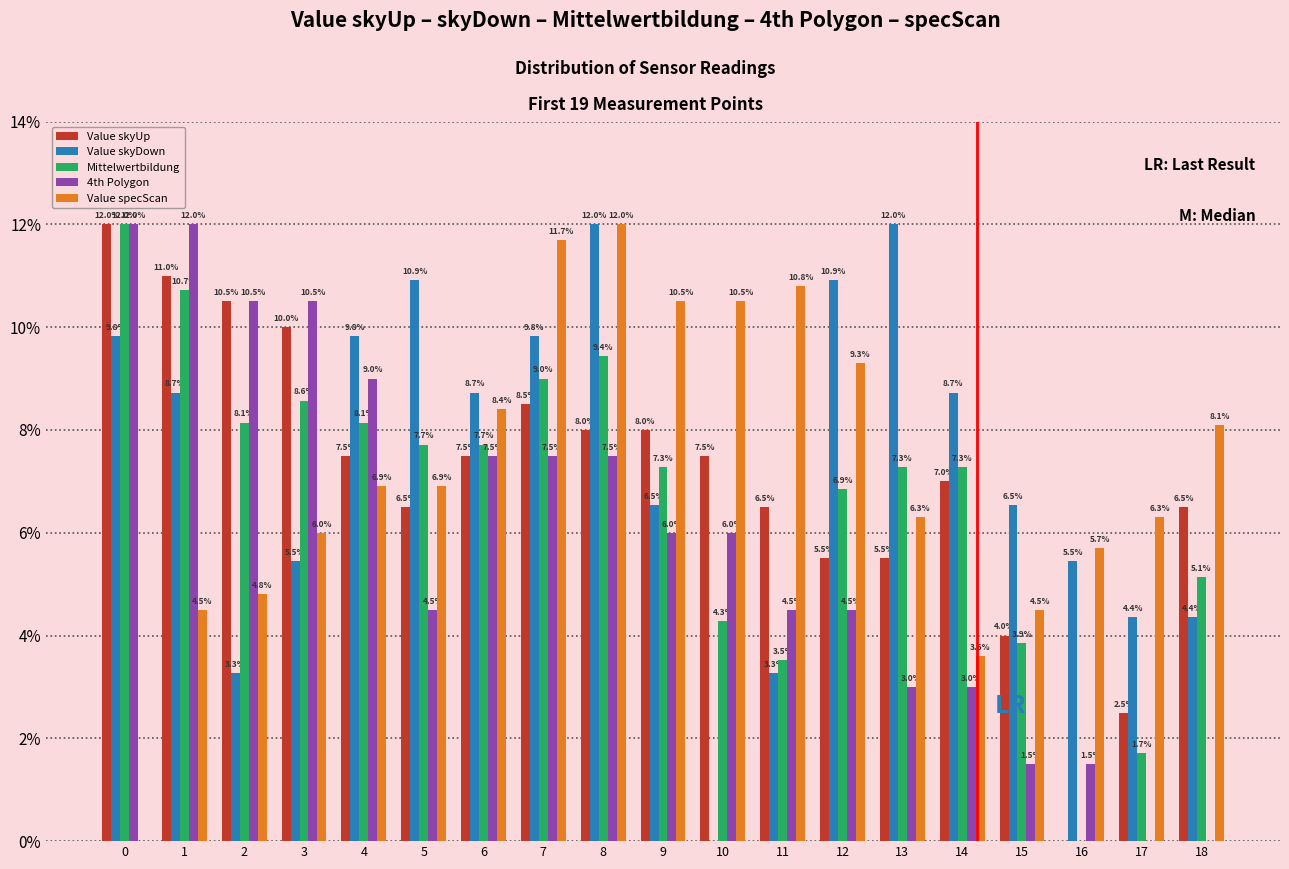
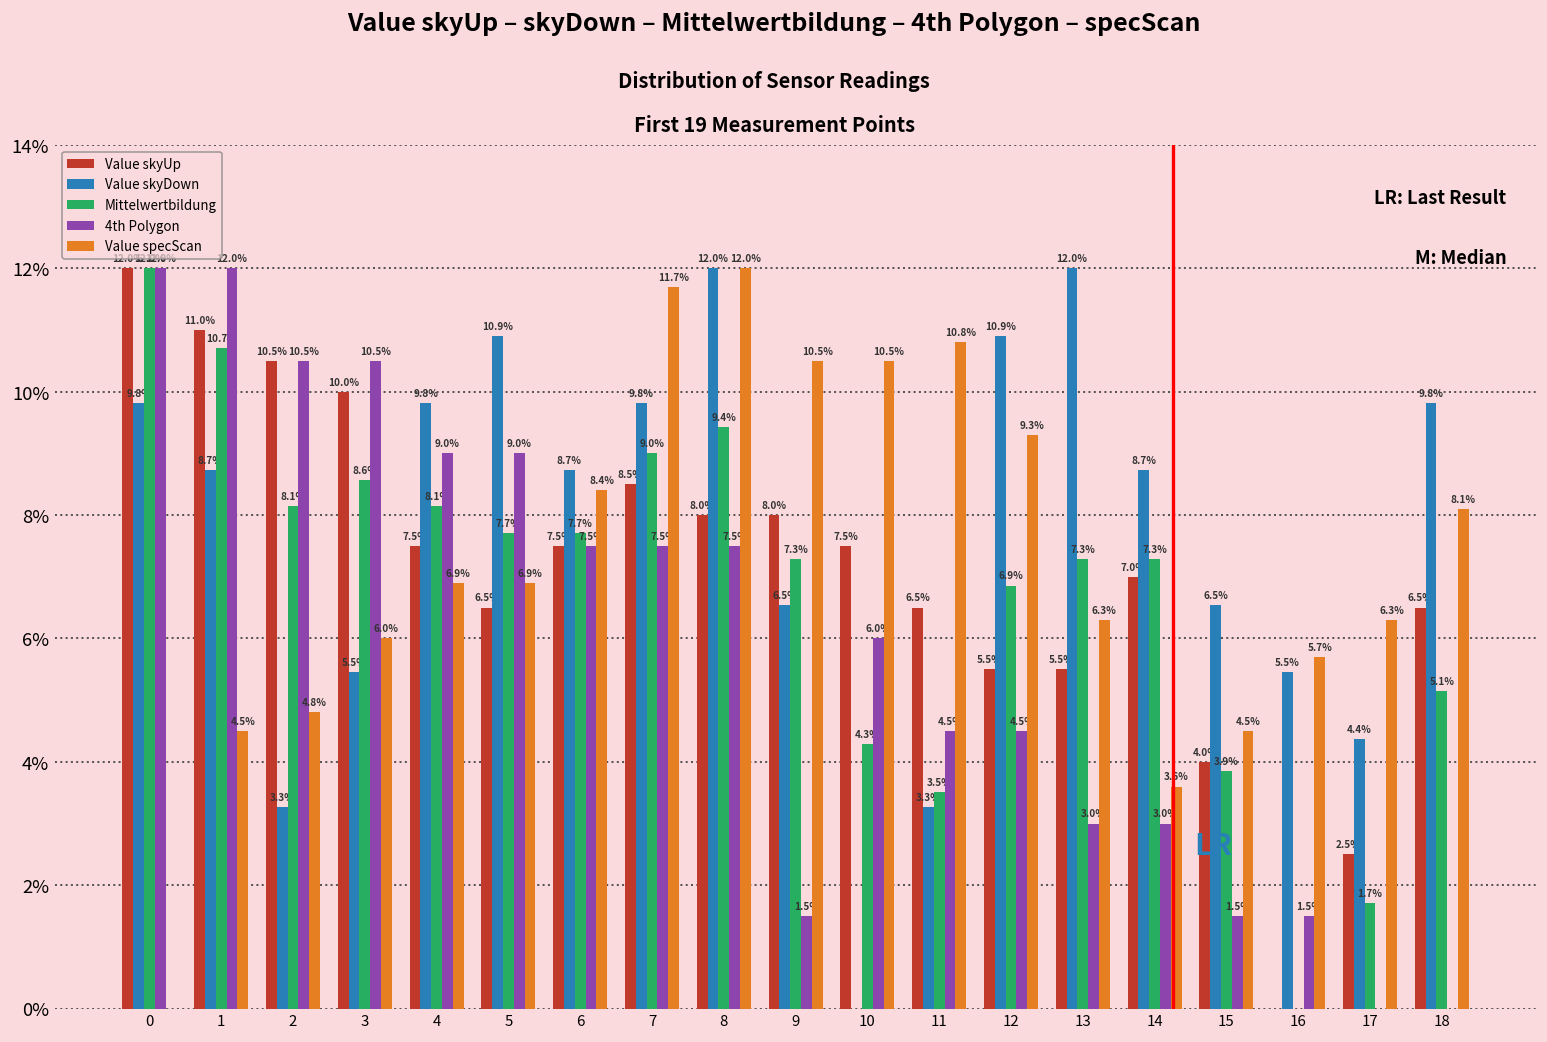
4th Polygon, 5: 4.5% -> 9.0%
4th Polygon, 9: 6.0% -> 1.5%
Value skyDown, 18: 4.4% -> 9.8%
